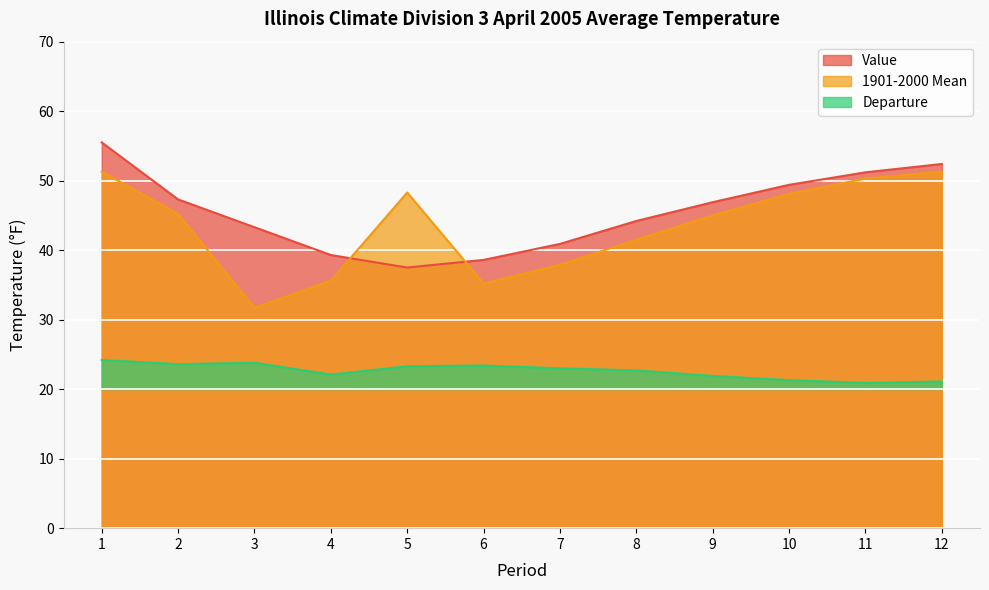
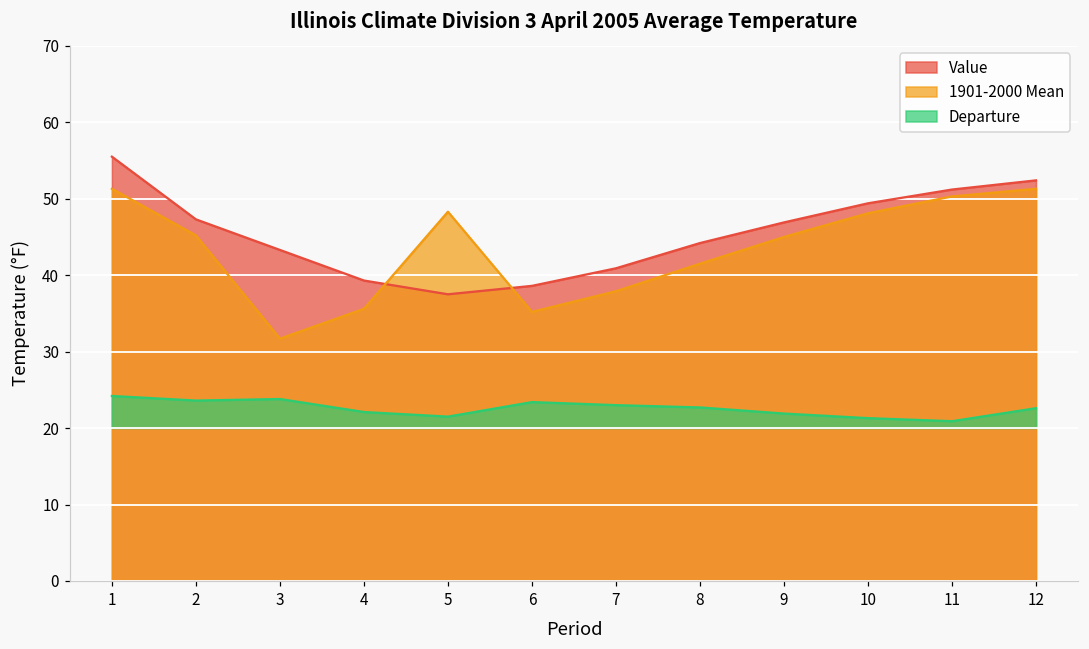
Departure, 5: 23 -> 22
Departure, 12: 21 -> 23
